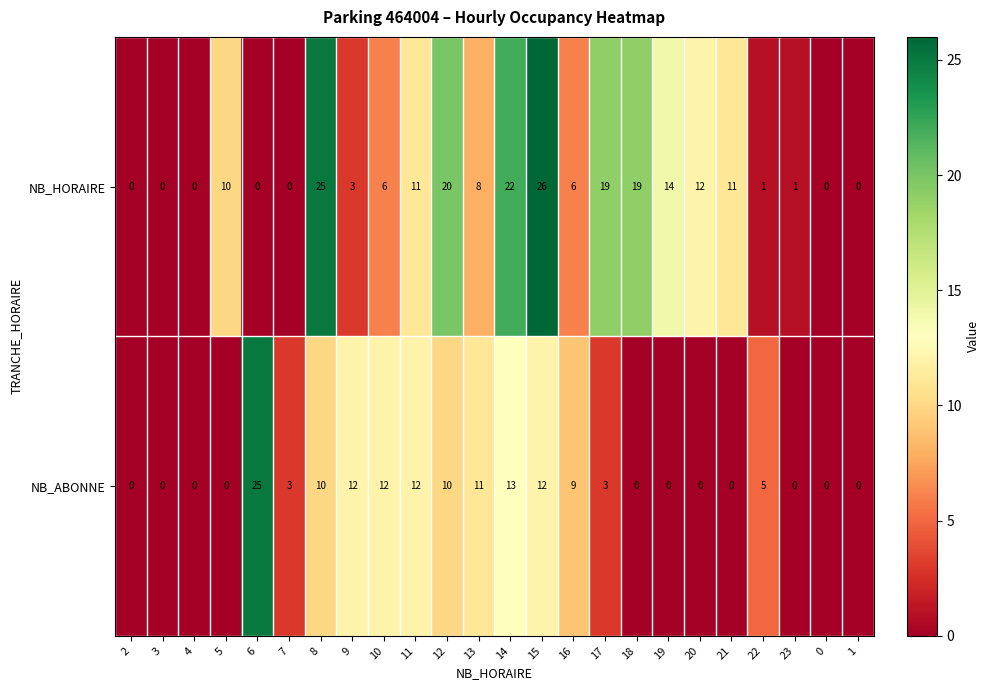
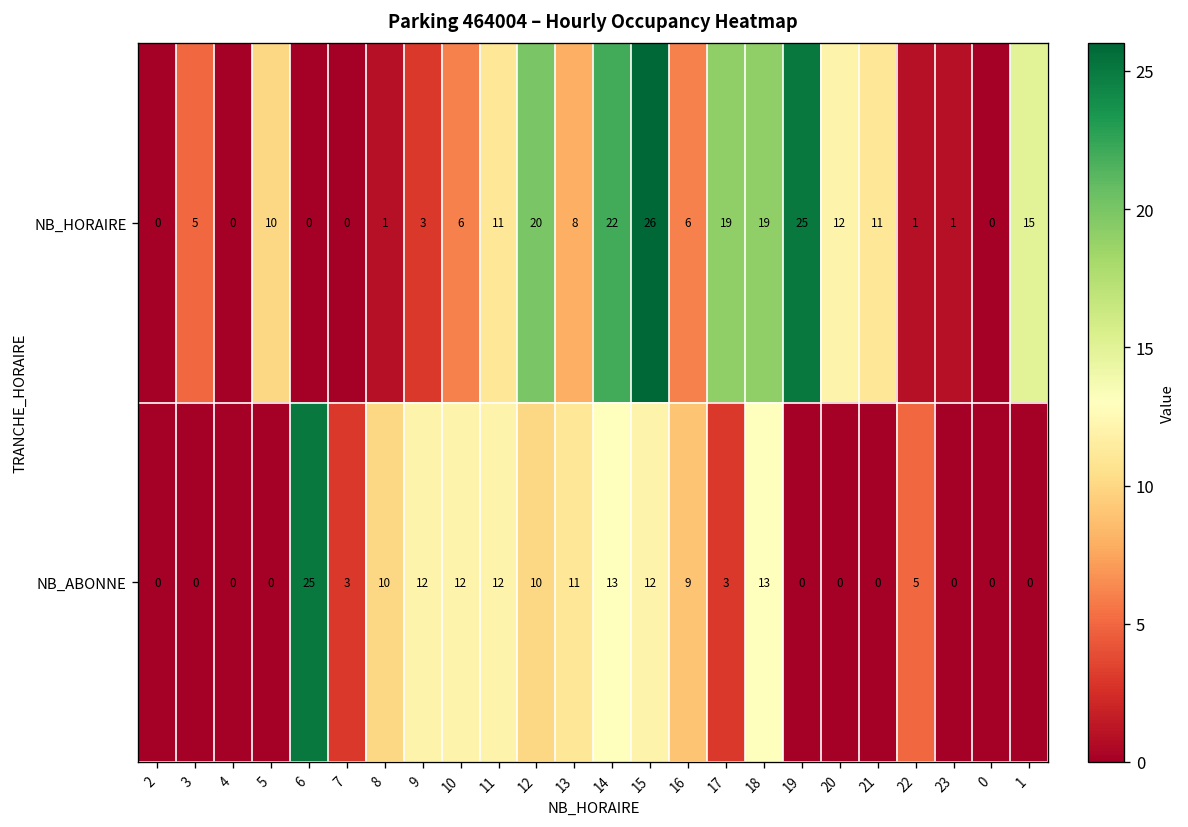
NB_HORAIRE, 3: 0 -> 5
NB_HORAIRE, 8: 25 -> 1
NB_HORAIRE, 19: 14 -> 25
NB_HORAIRE, 1: 0 -> 15
NB_ABONNE, 18: 0 -> 13
